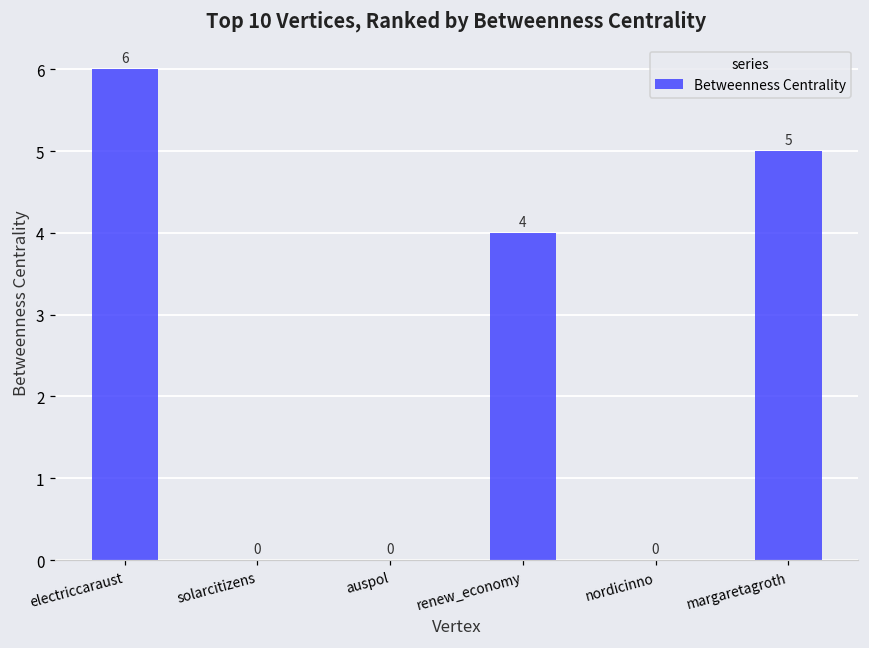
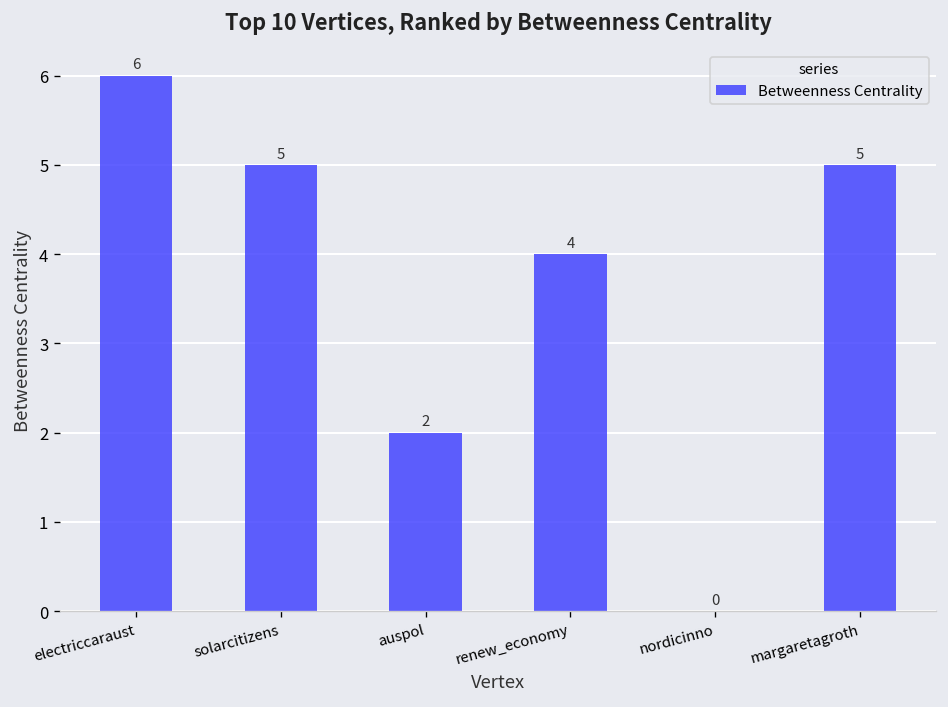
solarcitizens: 0 -> 5
auspol: 0 -> 2
